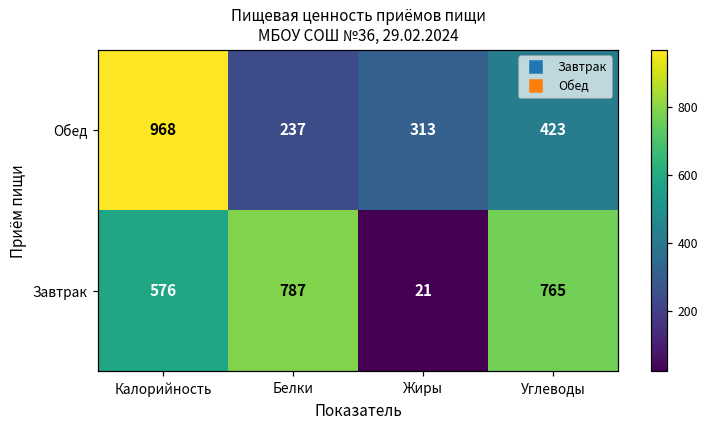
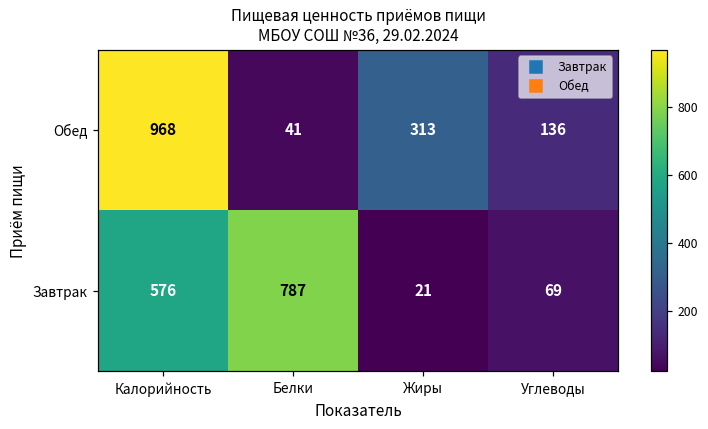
Обед, Белки: 237 -> 41
Обед, Углеводы: 423 -> 136
Завтрак, Углеводы: 765 -> 69
